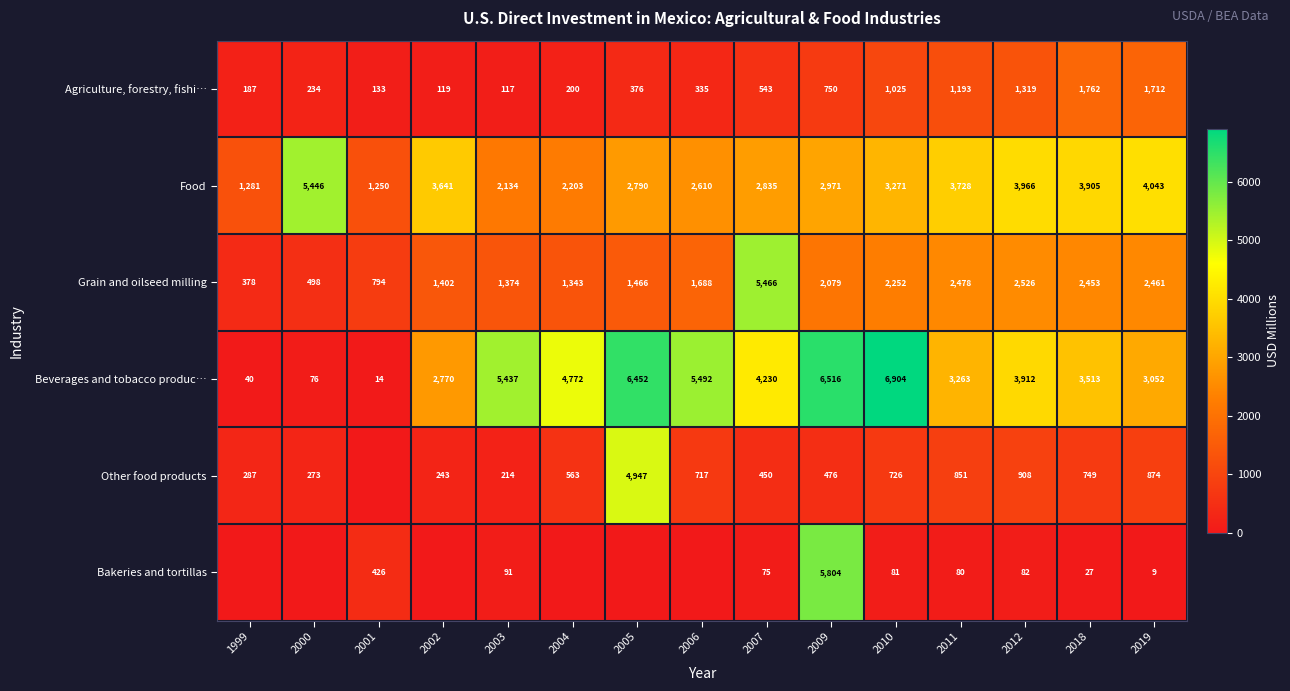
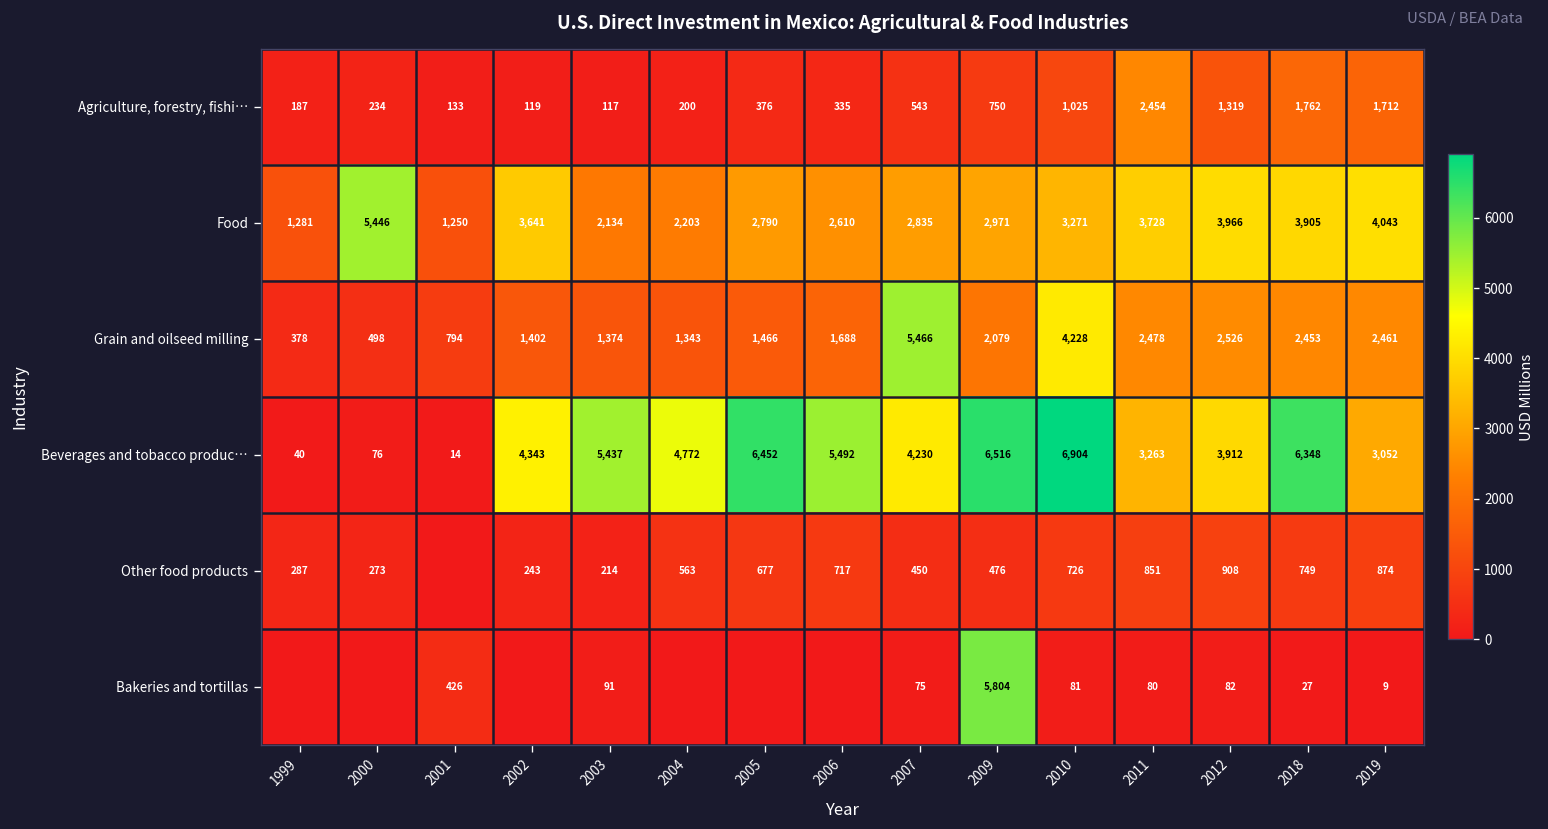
Agriculture, forestry, fishi…, 2011: 1,193 -> 2,454
Grain and oilseed milling, 2010: 2,252 -> 4,228
Beverages and tobacco produc…, 2002: 2,770 -> 4,343
Beverages and tobacco produc…, 2018: 3,513 -> 6,348
Other food products, 2005: 4,947 -> 677
